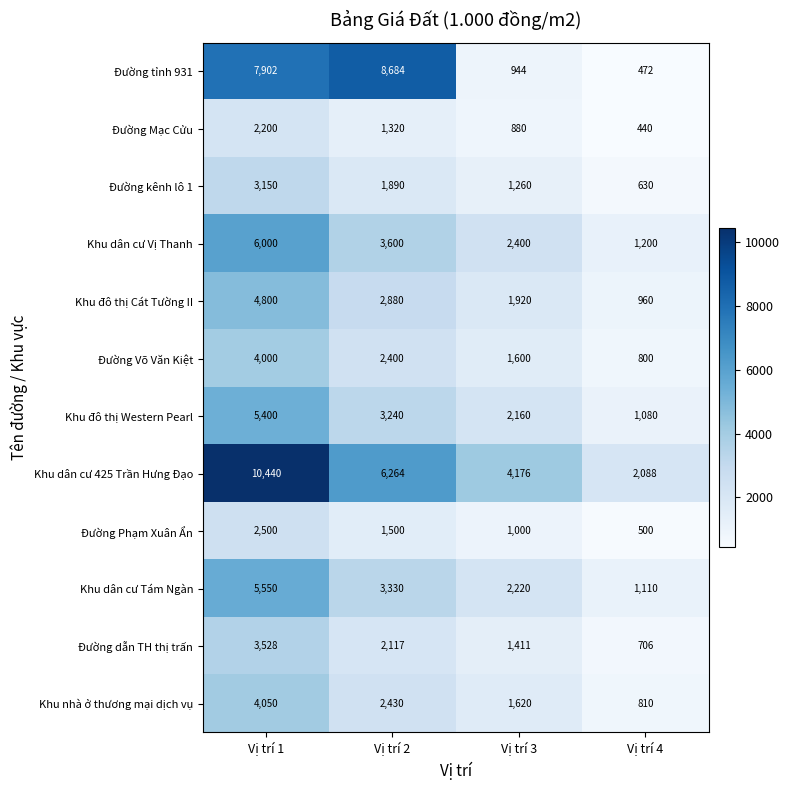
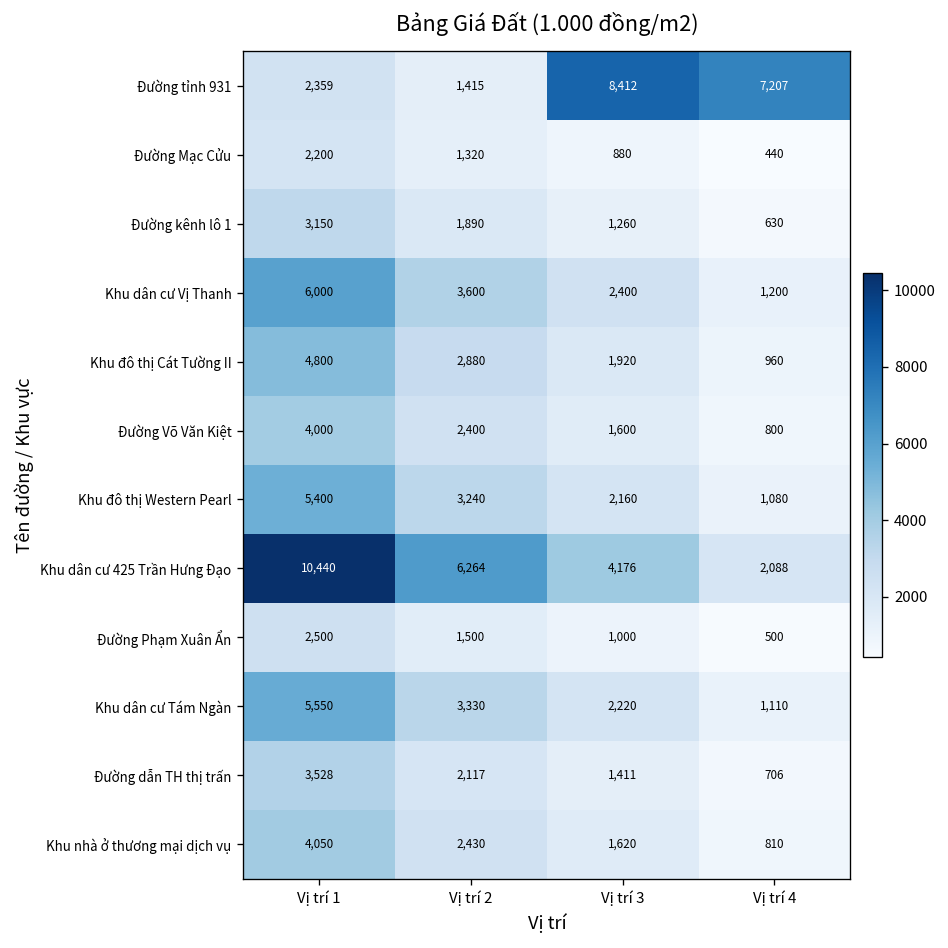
Đường tỉnh 931, Vị trí 1: 7,902 -> 2,359
Đường tỉnh 931, Vị trí 2: 8,684 -> 1,415
Đường tỉnh 931, Vị trí 3: 944 -> 8,412
Đường tỉnh 931, Vị trí 4: 472 -> 7,207
